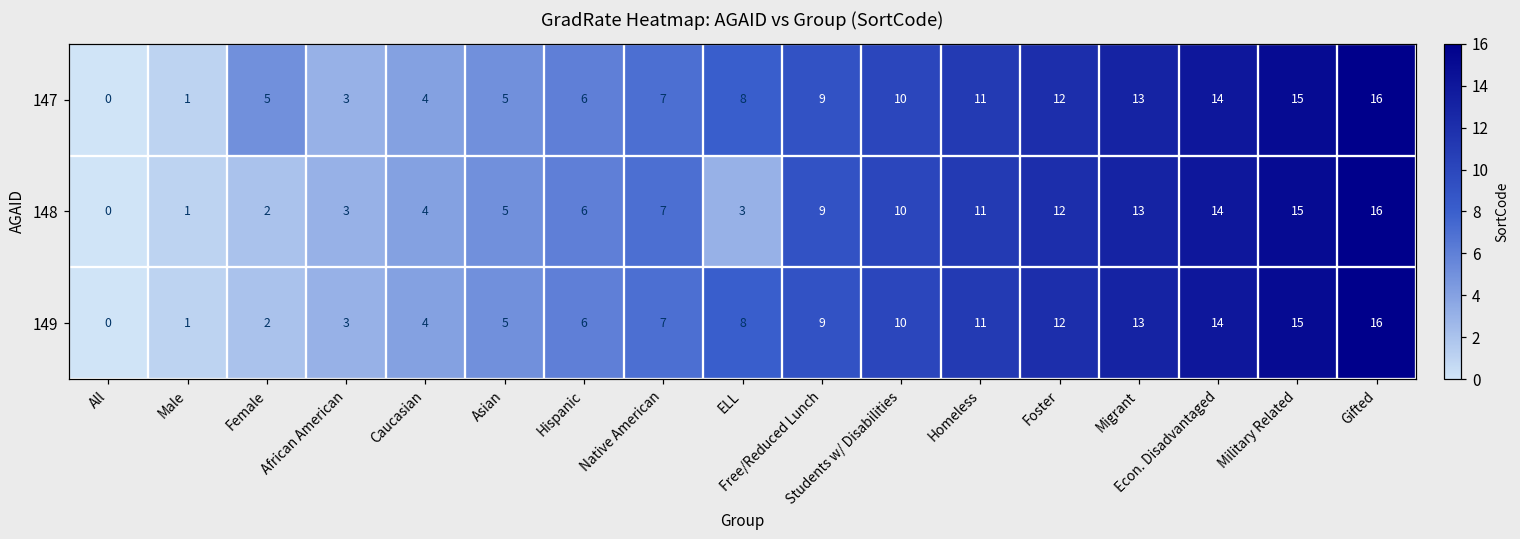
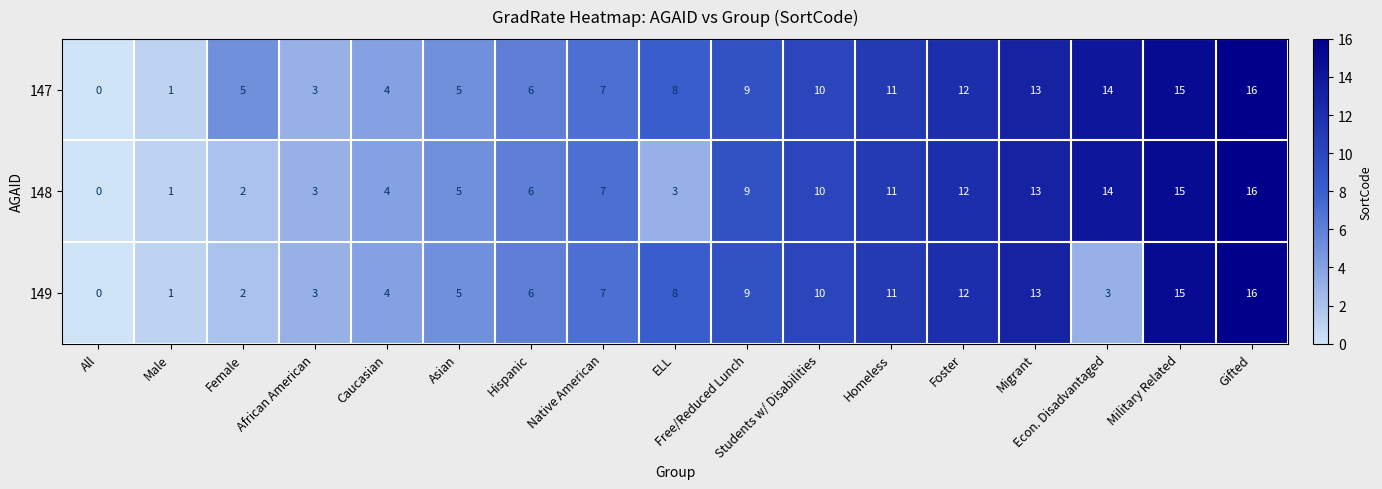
149, Econ. Disadvantaged: 14 -> 3
